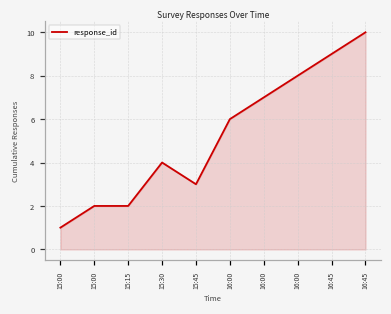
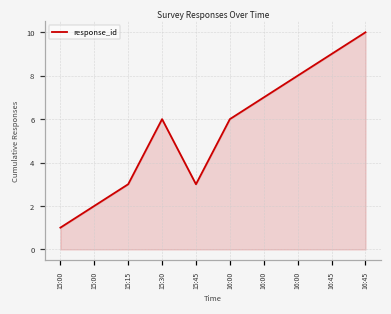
15:15: 2 -> 3
15:30: 4 -> 6
